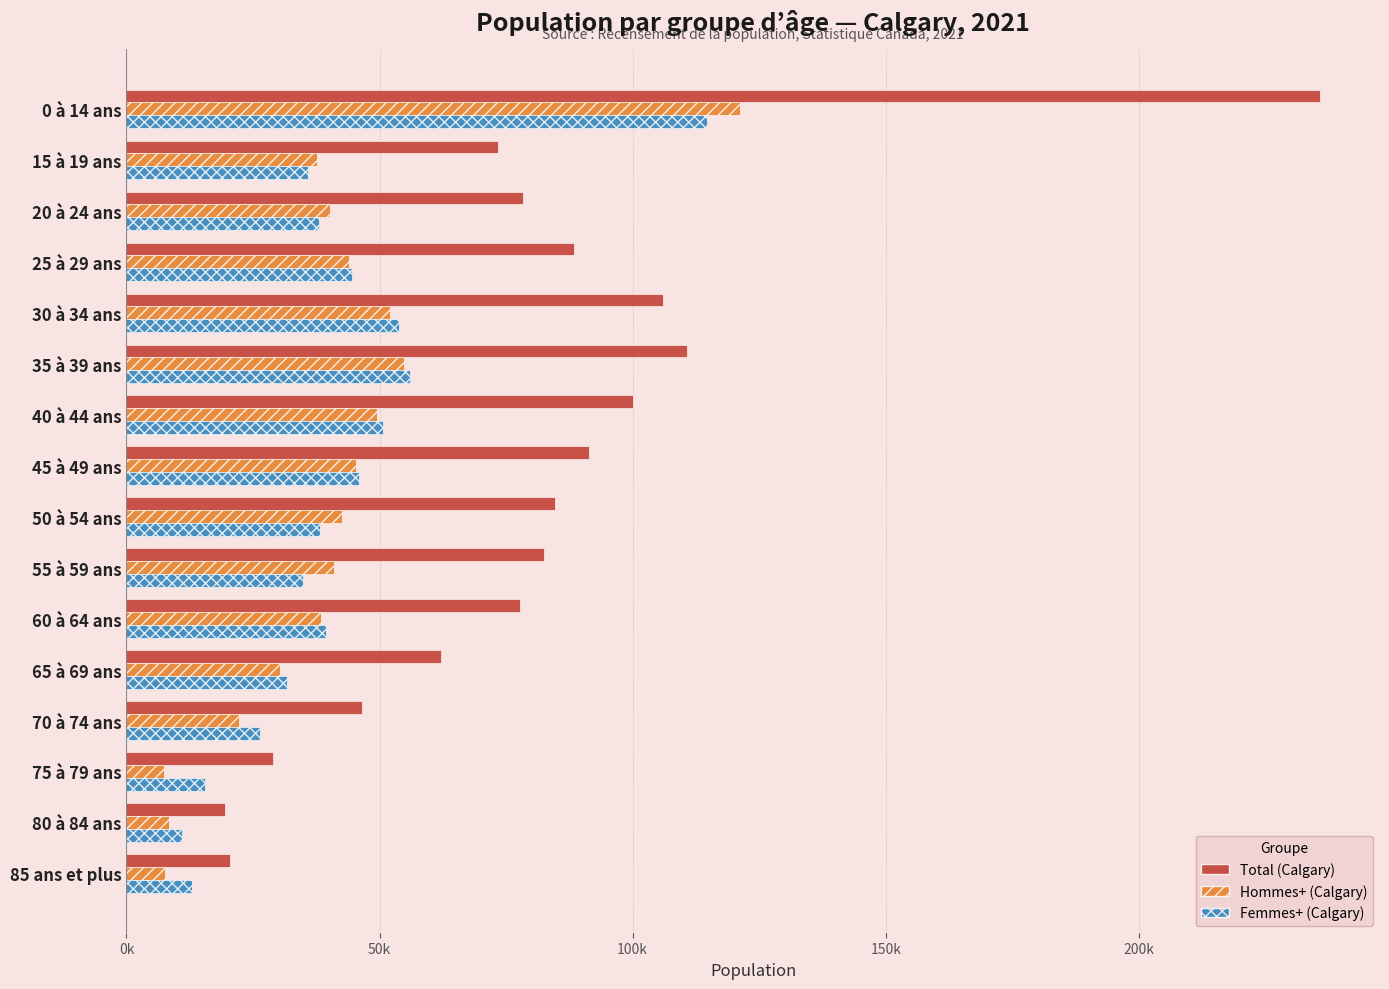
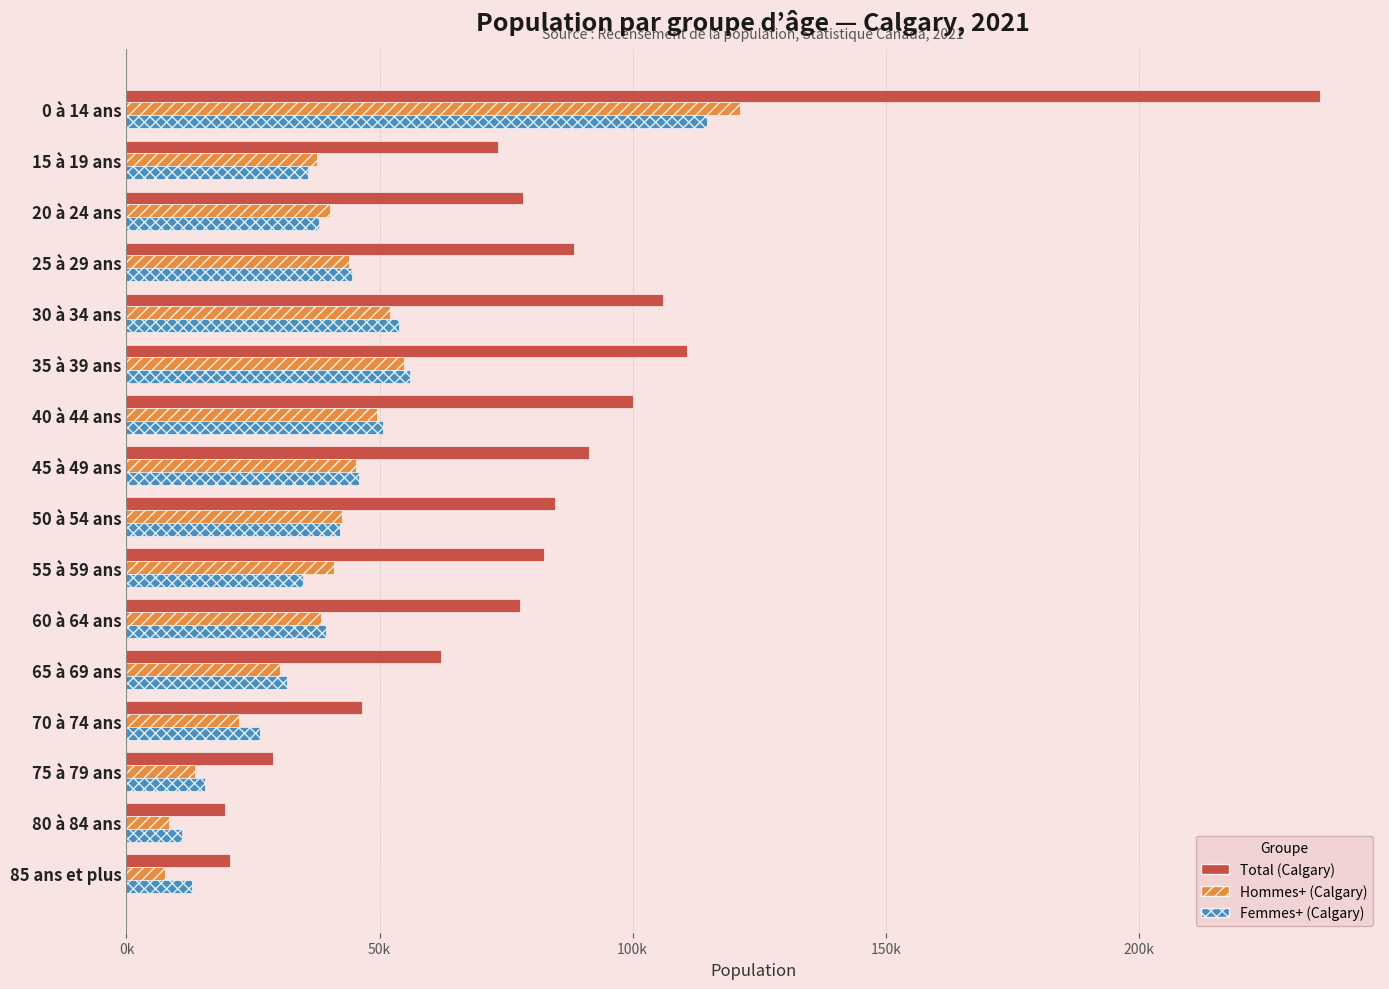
Femmes+ (Calgary), 50 à 54 ans: 38000 -> 42000
Hommes+ (Calgary), 75 à 79 ans: 7000 -> 13000
